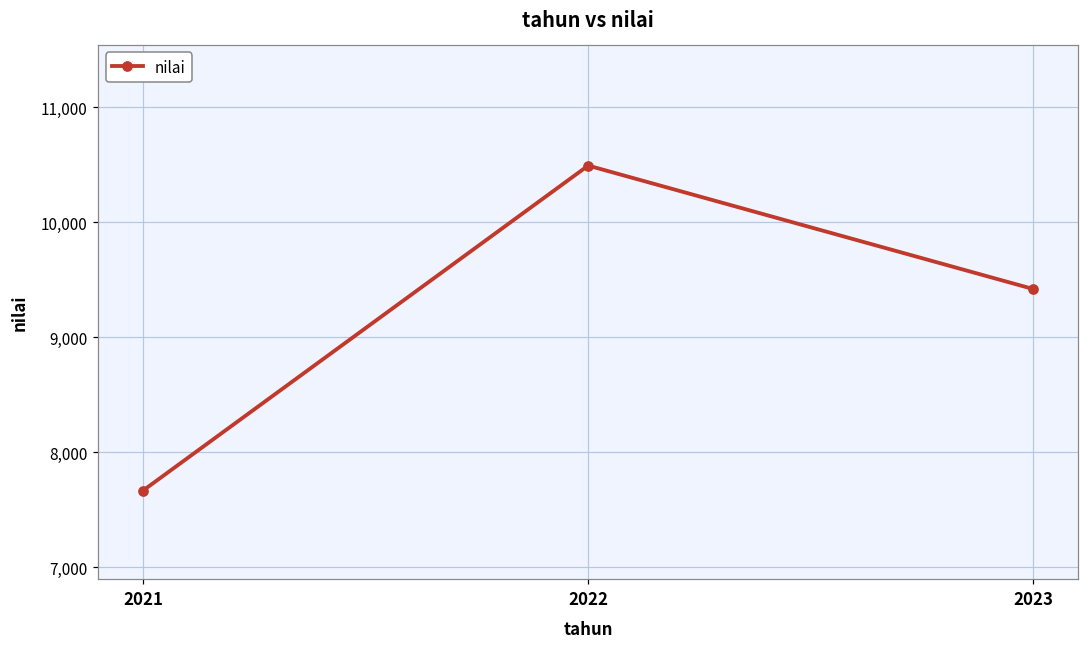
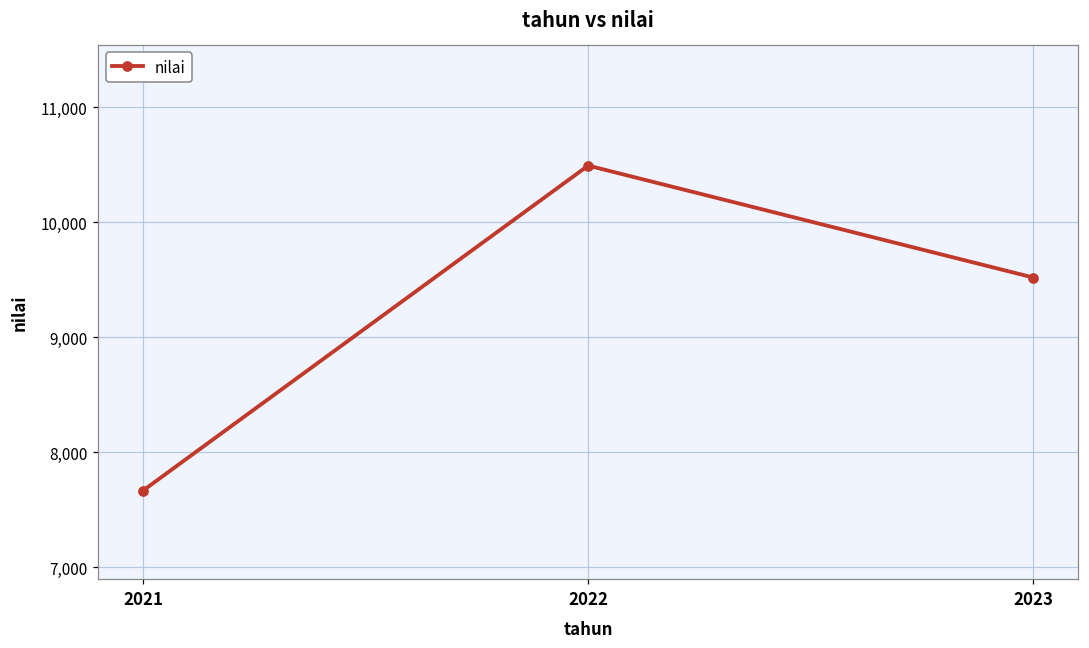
2023: 9,420 -> 9,520
